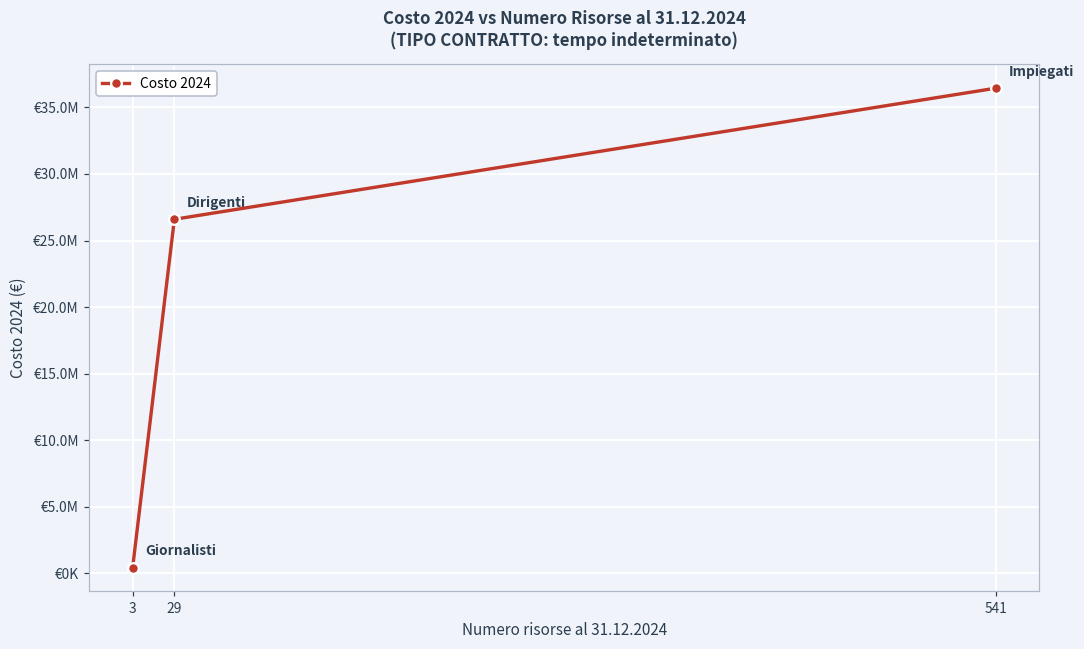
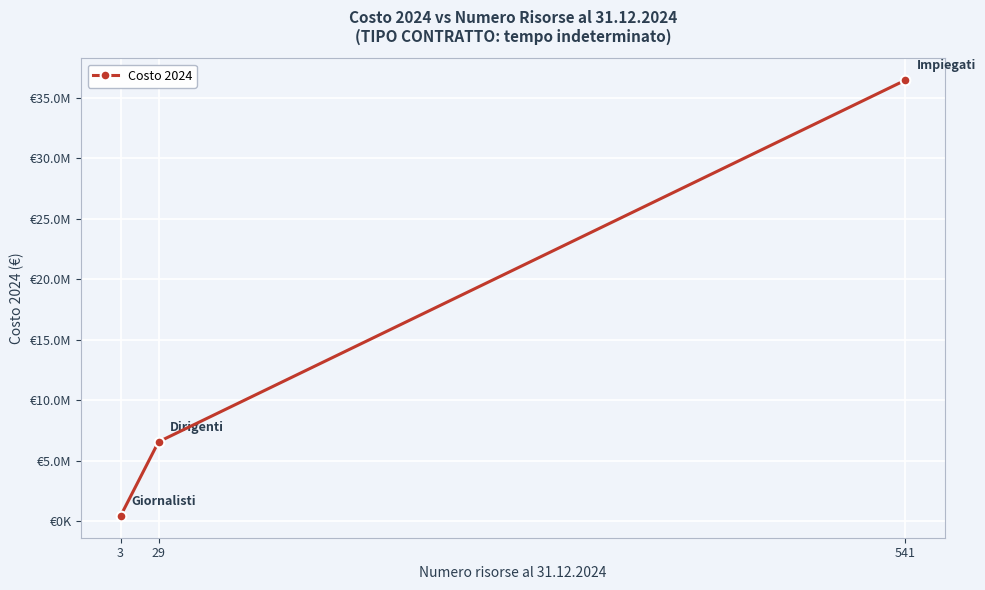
29: €26600000 -> €6600000
